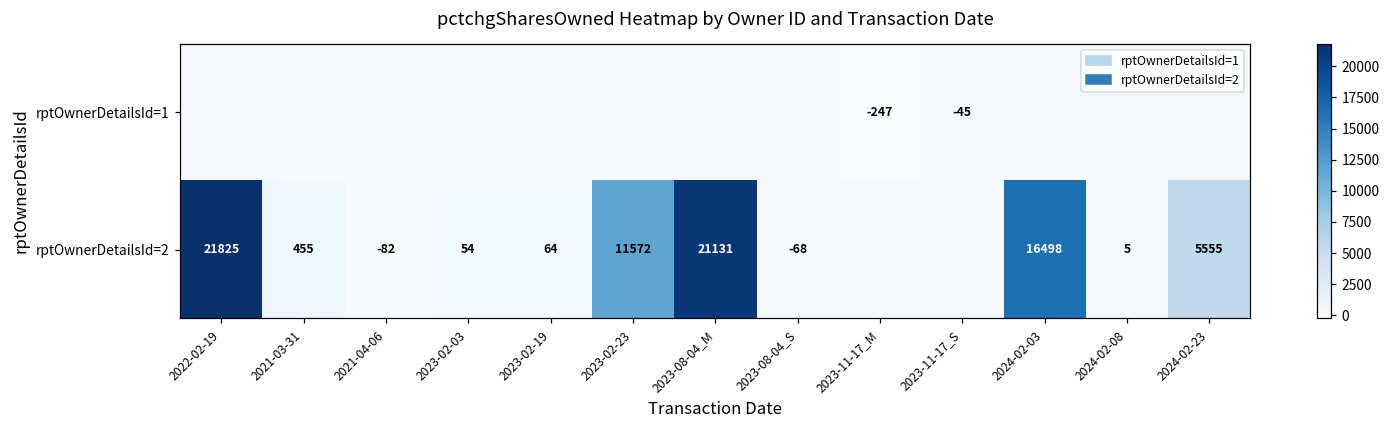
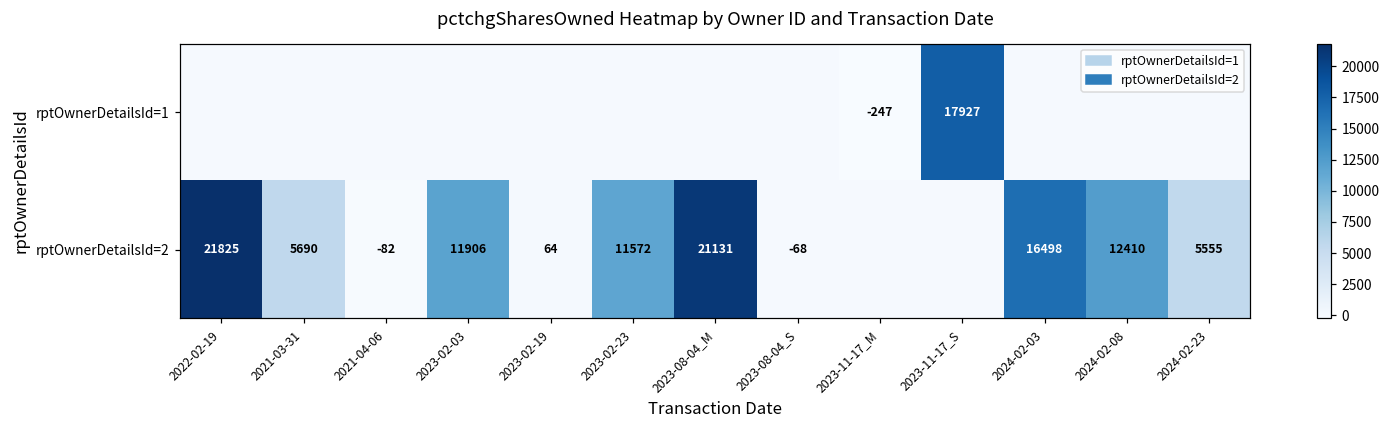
rptOwnerDetailsId=1, 2023-11-17_S: -45 -> 17927
rptOwnerDetailsId=2, 2021-03-31: 455 -> 5690
rptOwnerDetailsId=2, 2023-02-03: 54 -> 11906
rptOwnerDetailsId=2, 2024-02-08: 5 -> 12410
